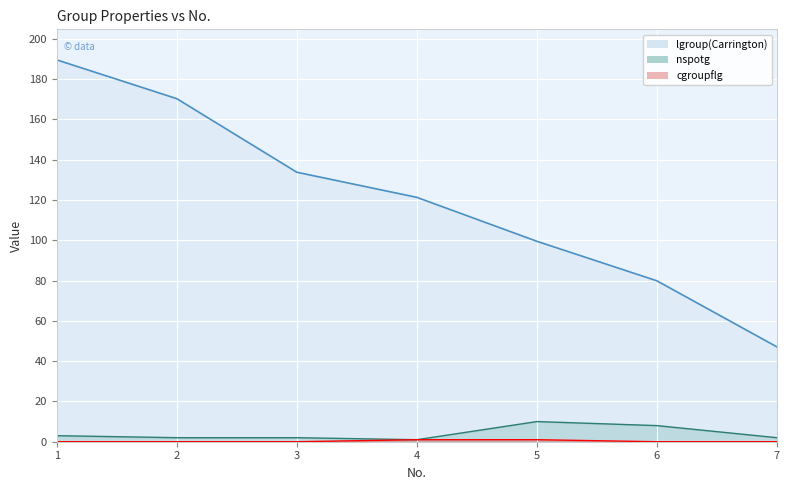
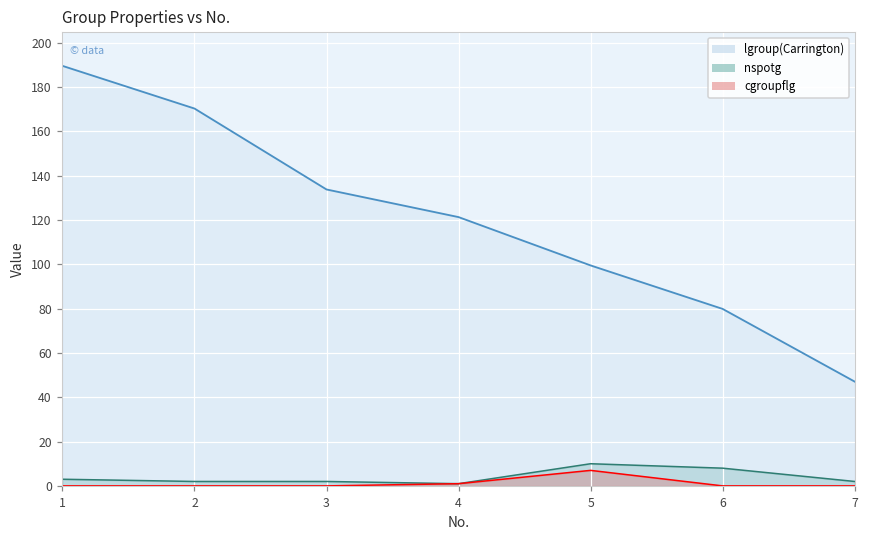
cgroupflg, 5: 1 -> 7
